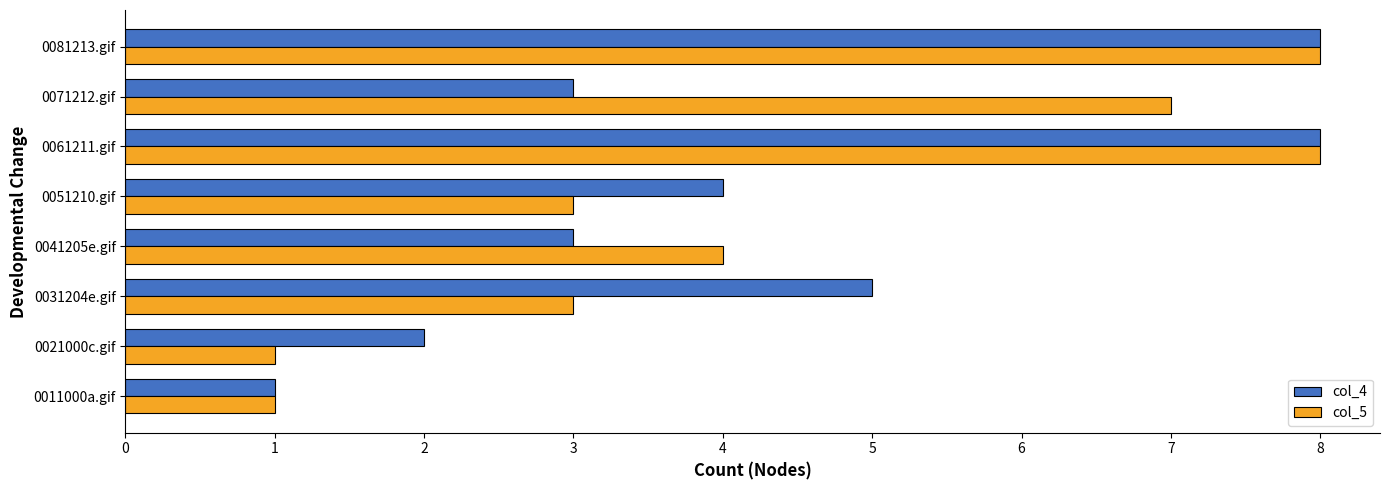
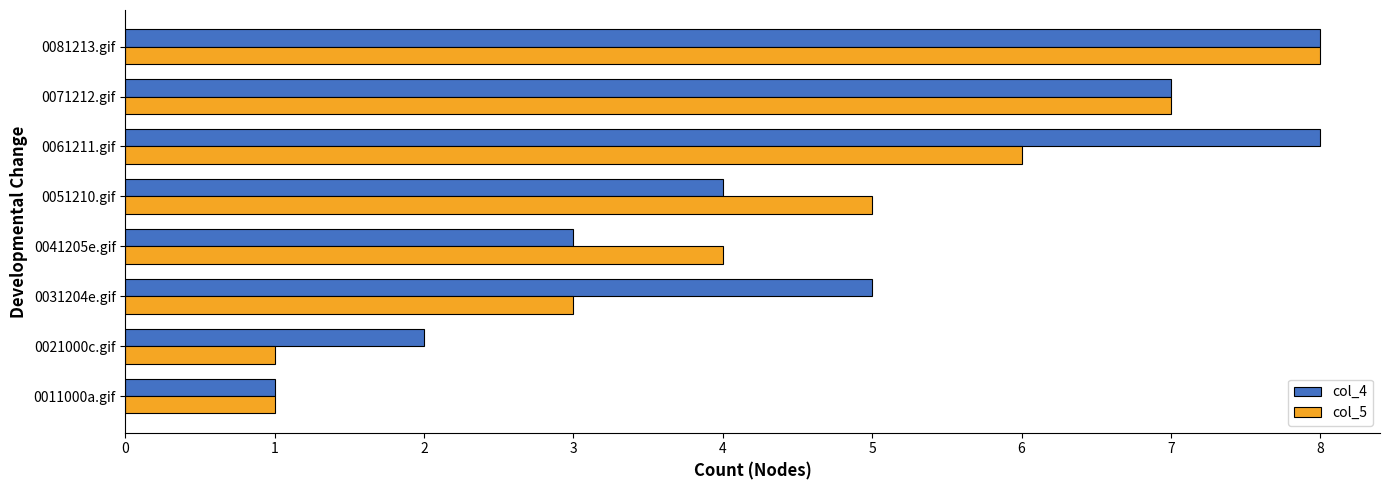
col_4, 0071212.gif: 3 -> 7
col_5, 0061211.gif: 8 -> 6
col_5, 0051210.gif: 3 -> 5
